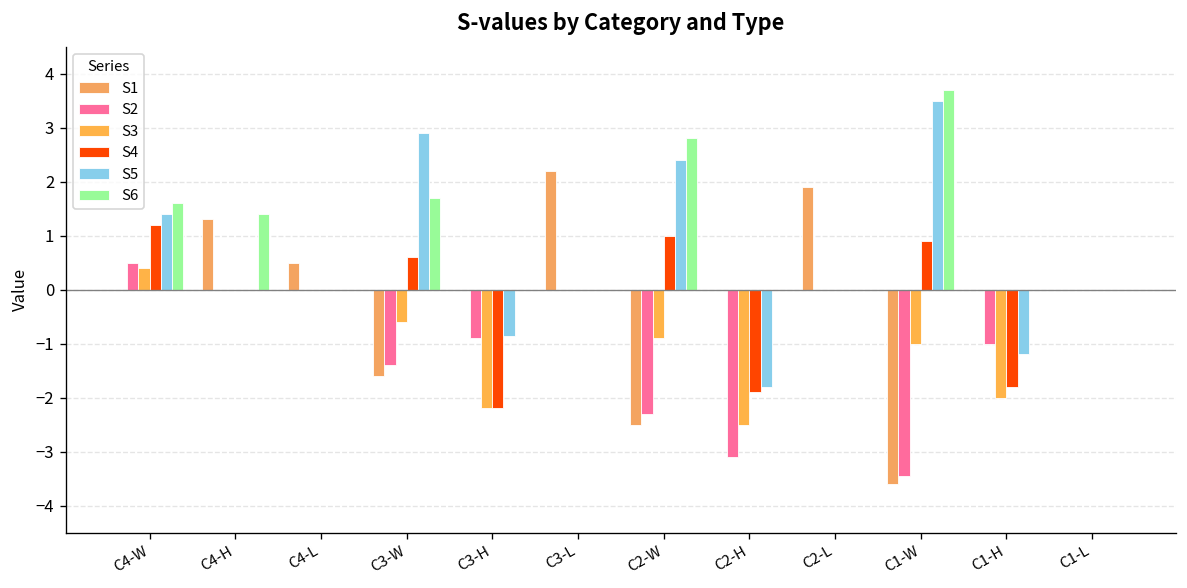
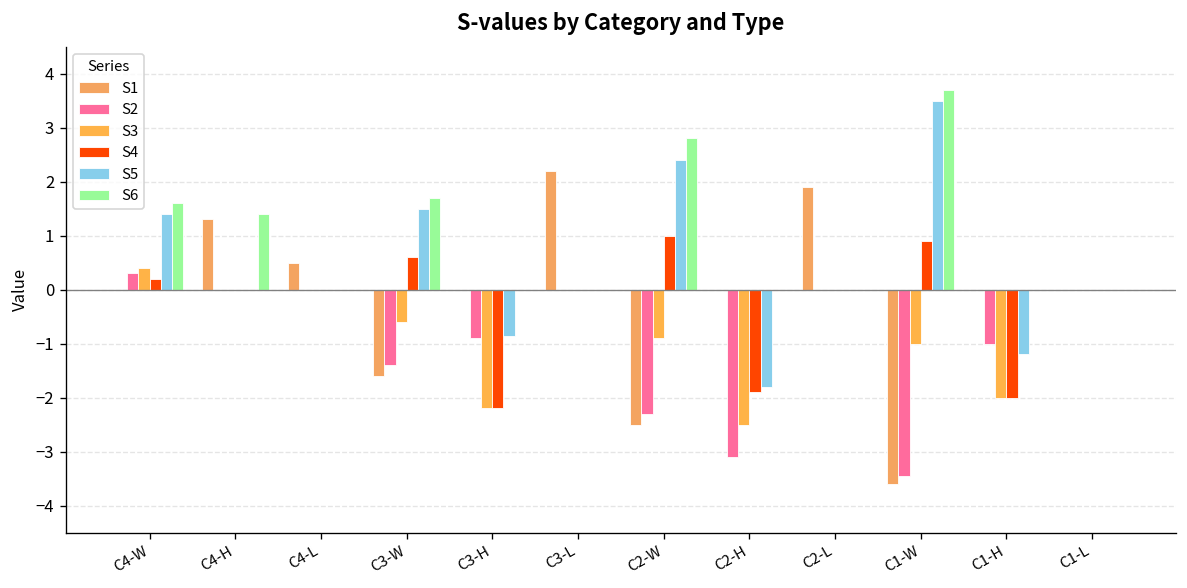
S2, C4-W: 0.5 -> 0.3
S4, C4-W: 1.2 -> 0.2
S5, C3-W: 2.9 -> 1.5
S4, C1-H: -1.8 -> -2.0
